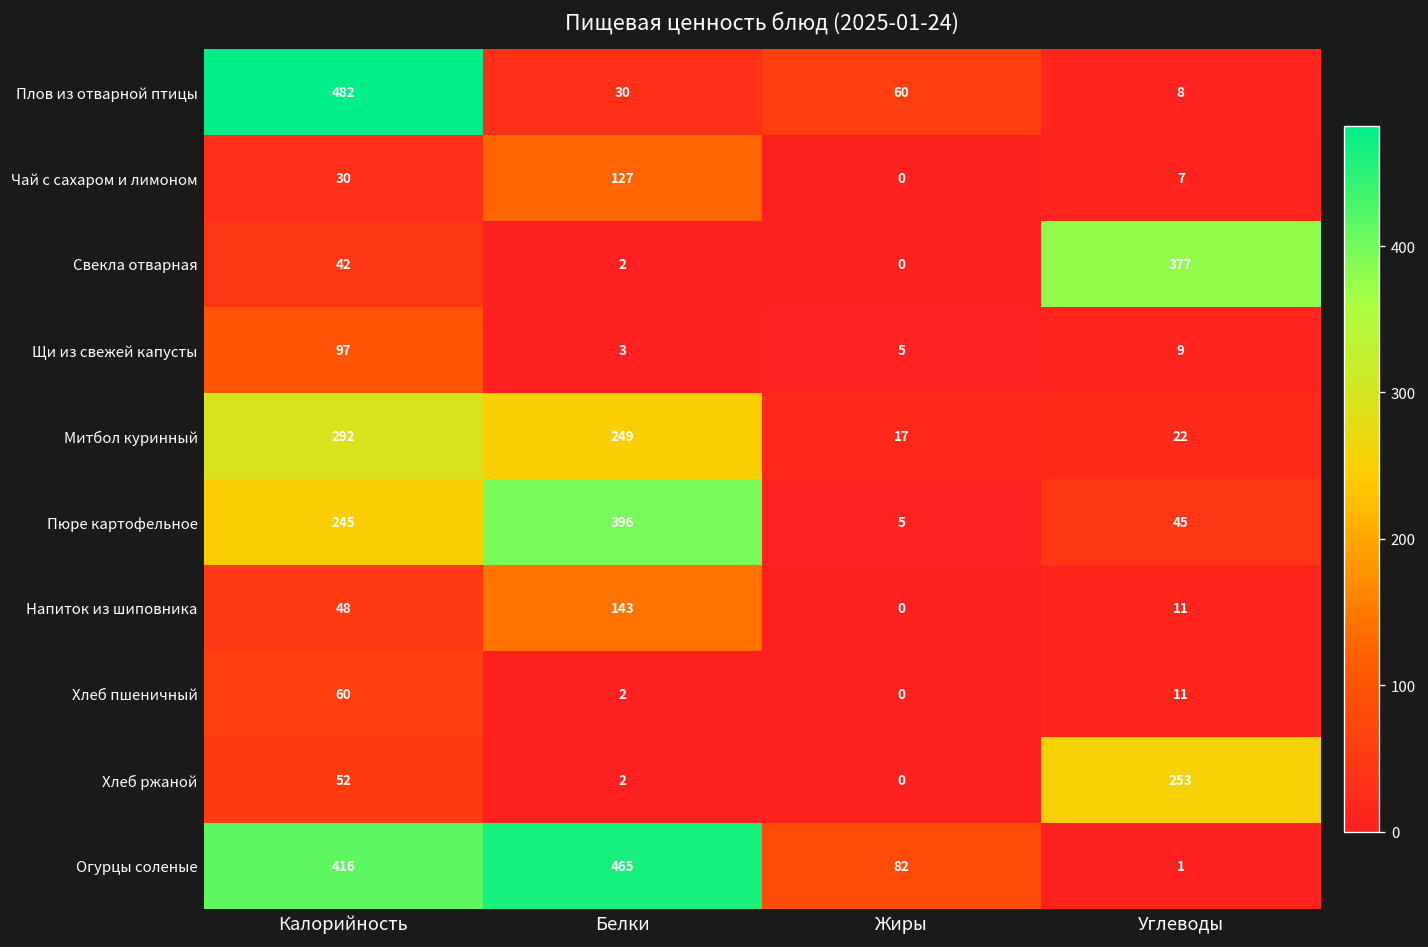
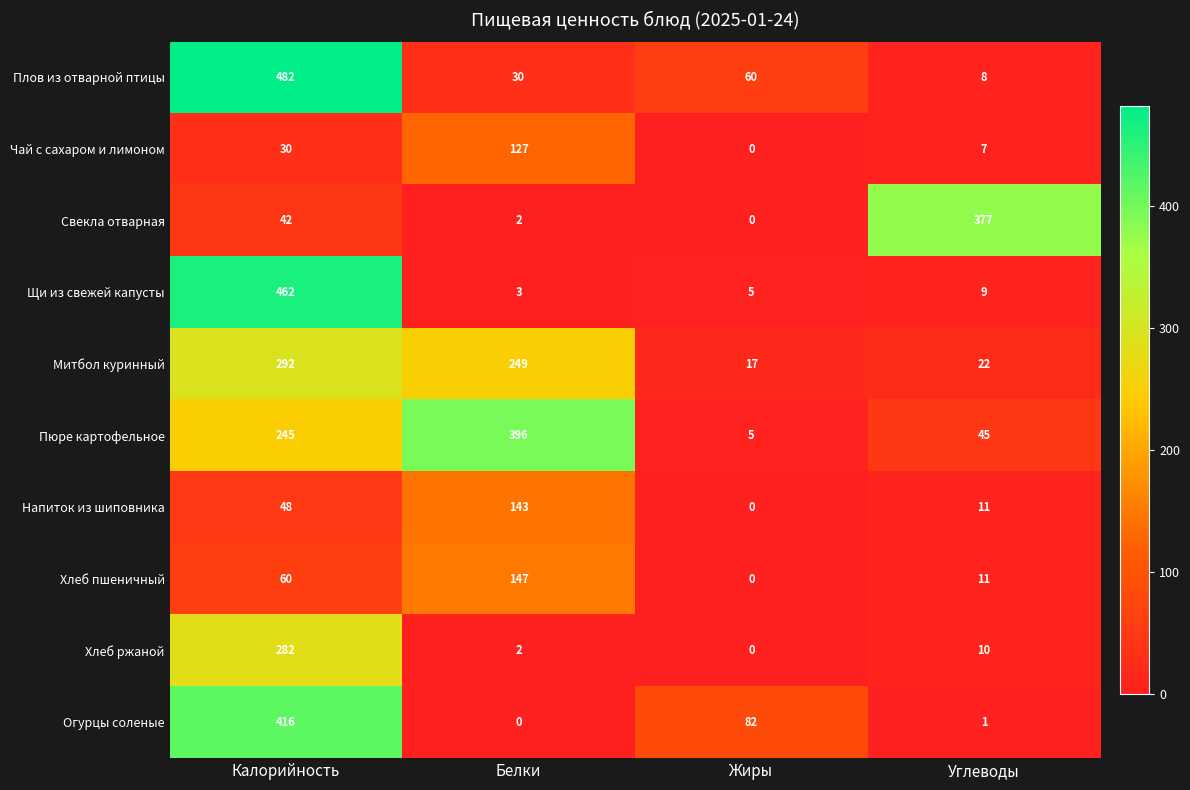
Щи из свежей капусты, Калорийность: 97 -> 462
Хлеб пшеничный, Белки: 2 -> 147
Хлеб ржаной, Калорийность: 52 -> 282
Хлеб ржаной, Углеводы: 253 -> 10
Огурцы соленые, Белки: 465 -> 0
